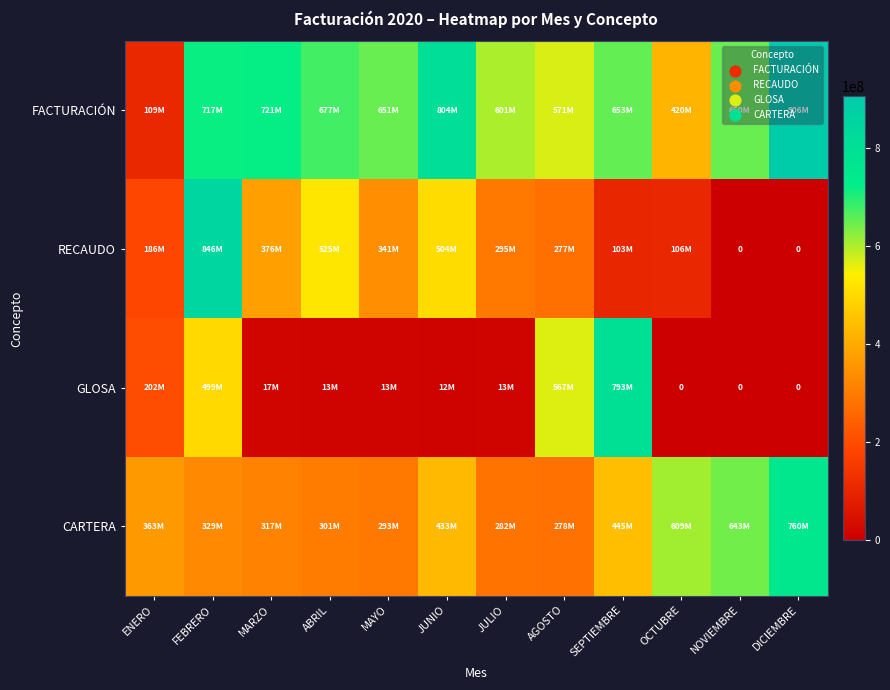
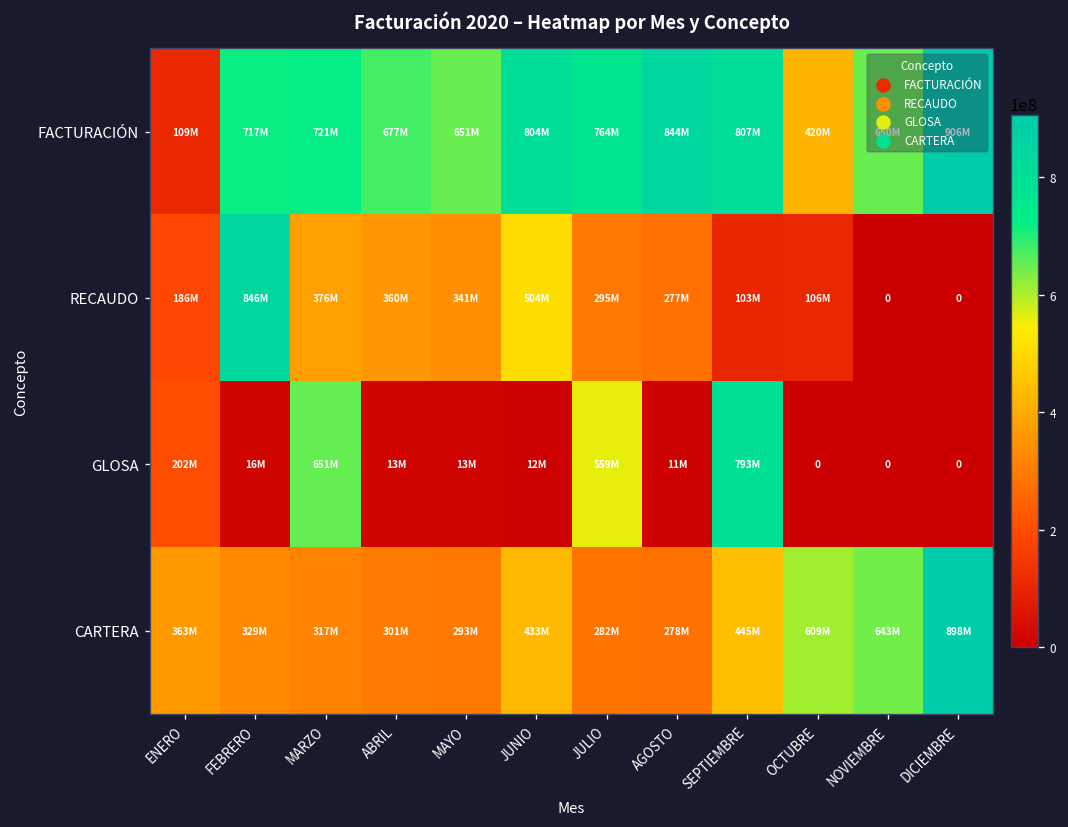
FACTURACIÓN, JULIO: 601M -> 764M
FACTURACIÓN, AGOSTO: 571M -> 844M
FACTURACIÓN, SEPTIEMBRE: 653M -> 807M
RECAUDO, ABRIL: 525M -> 360M
GLOSA, FEBRERO: 499M -> 16M
GLOSA, MARZO: 17M -> 651M
GLOSA, JULIO: 13M -> 559M
GLOSA, AGOSTO: 567M -> 11M
CARTERA, DICIEMBRE: 760M -> 898M
